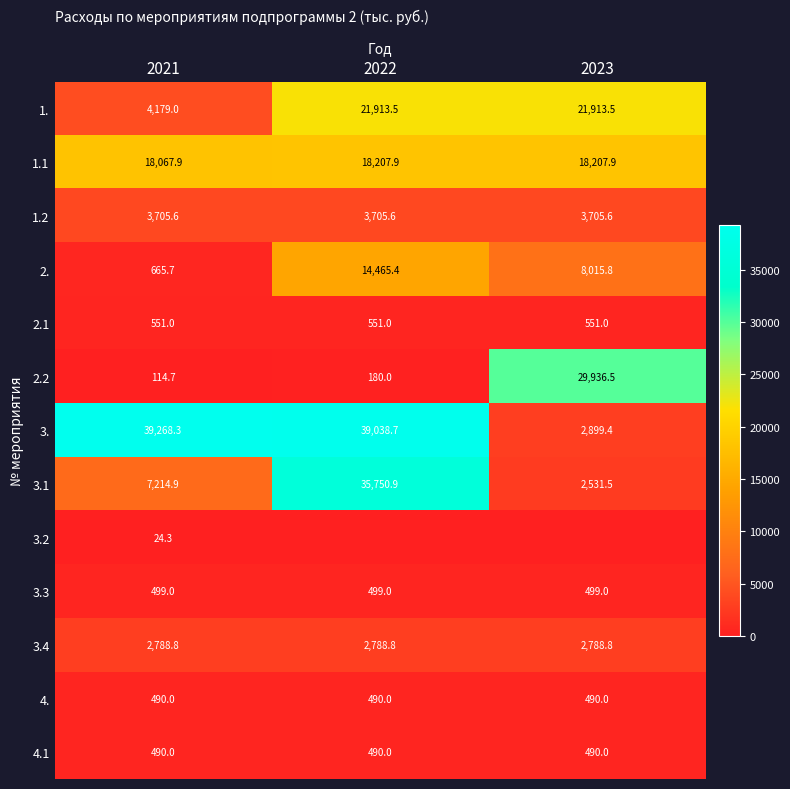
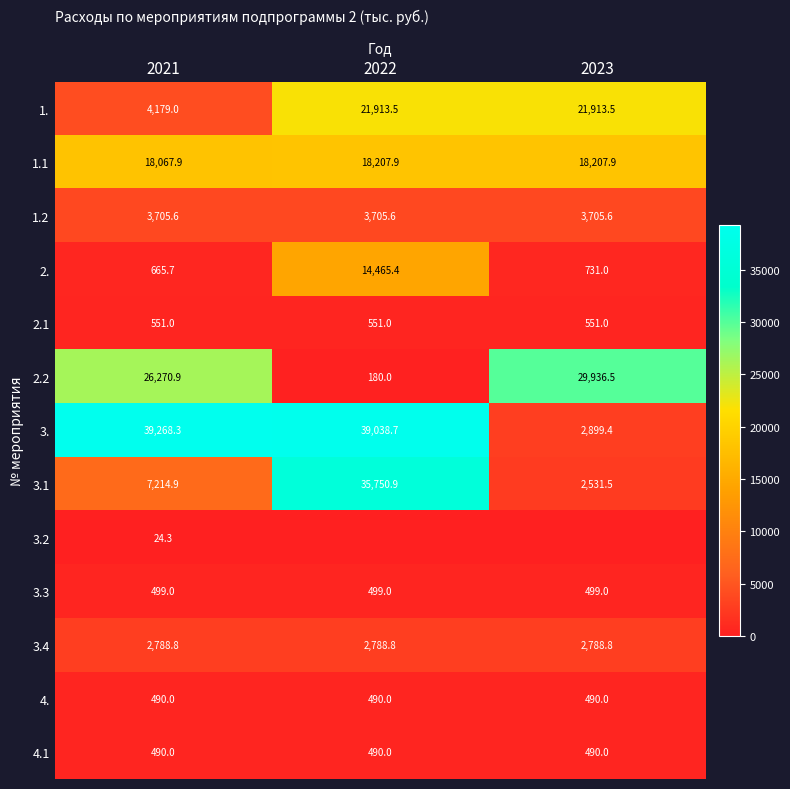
2., 2023: 8,015.8 -> 731.0
2.2, 2021: 114.7 -> 26,270.9
